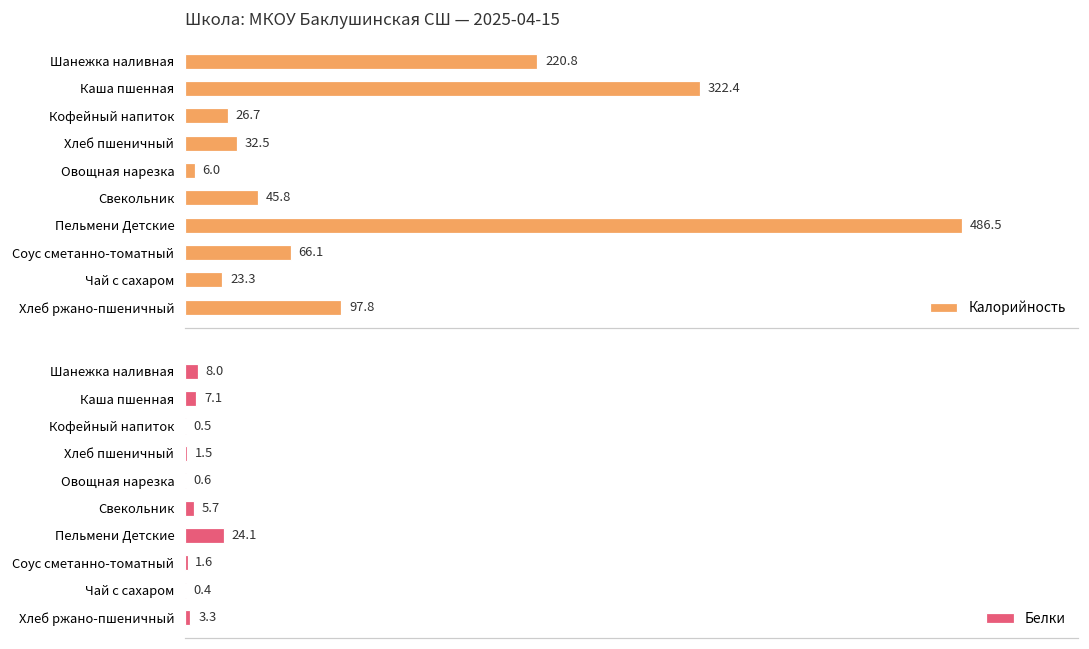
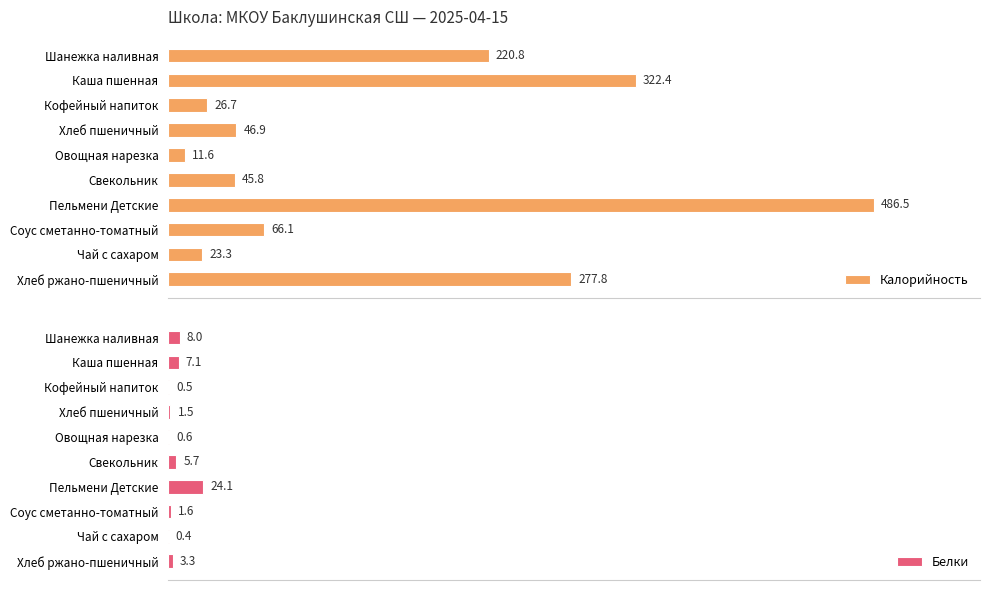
Школа: МКОУ Баклушинская СШ — 2025-04-15, Хлеб пшеничный: 32.5 -> 46.9
Школа: МКОУ Баклушинская СШ — 2025-04-15, Овощная нарезка: 6.0 -> 11.6
Школа: МКОУ Баклушинская СШ — 2025-04-15, Хлеб ржано-пшеничный: 97.8 -> 277.8
